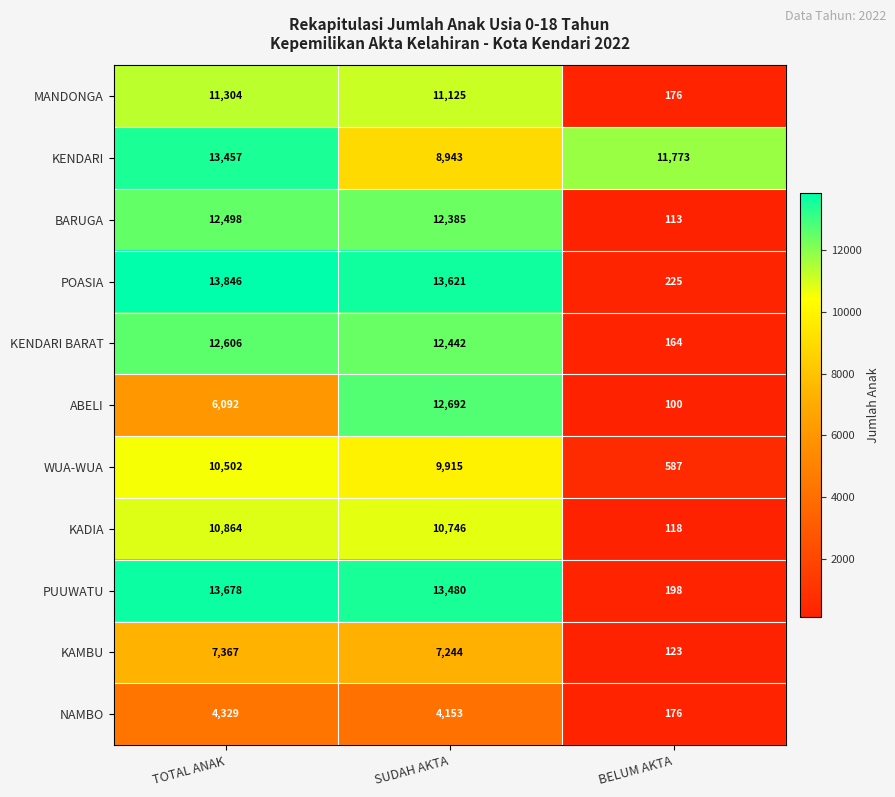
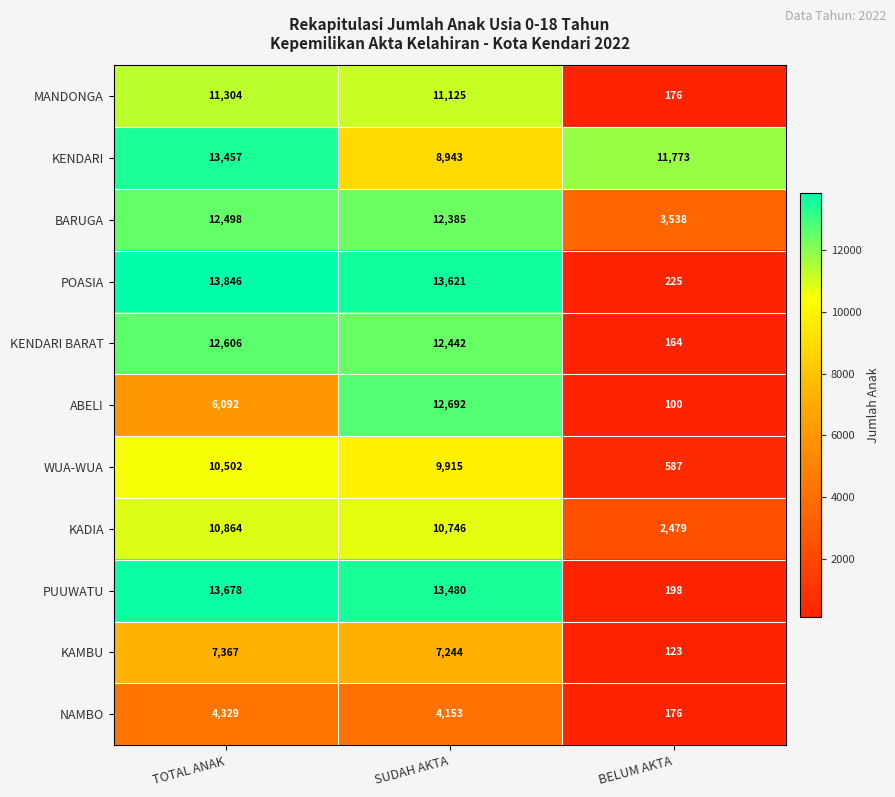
BARUGA, BELUM AKTA: 113 -> 3,538
KADIA, BELUM AKTA: 118 -> 2,479
